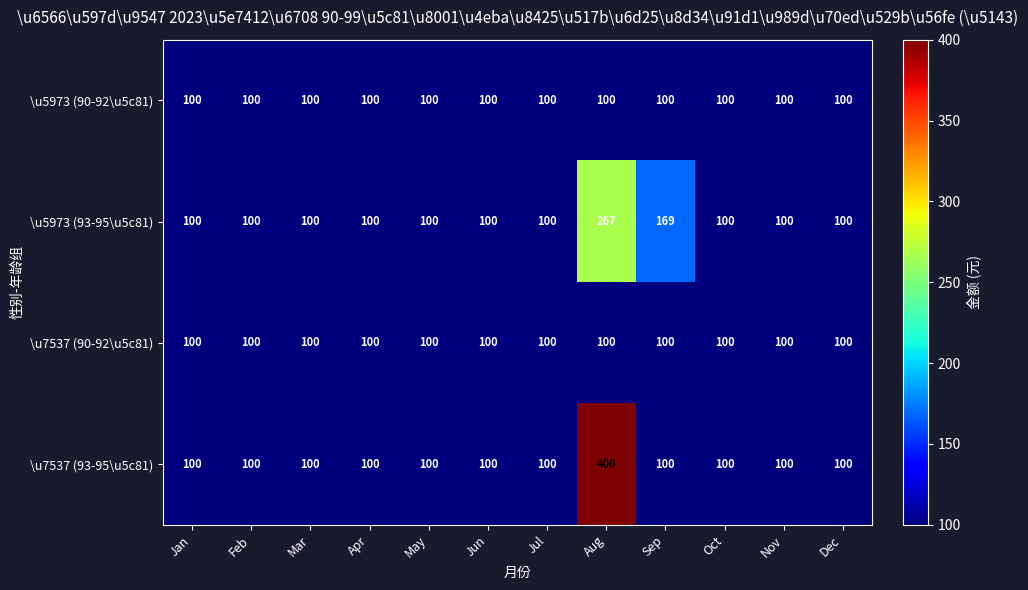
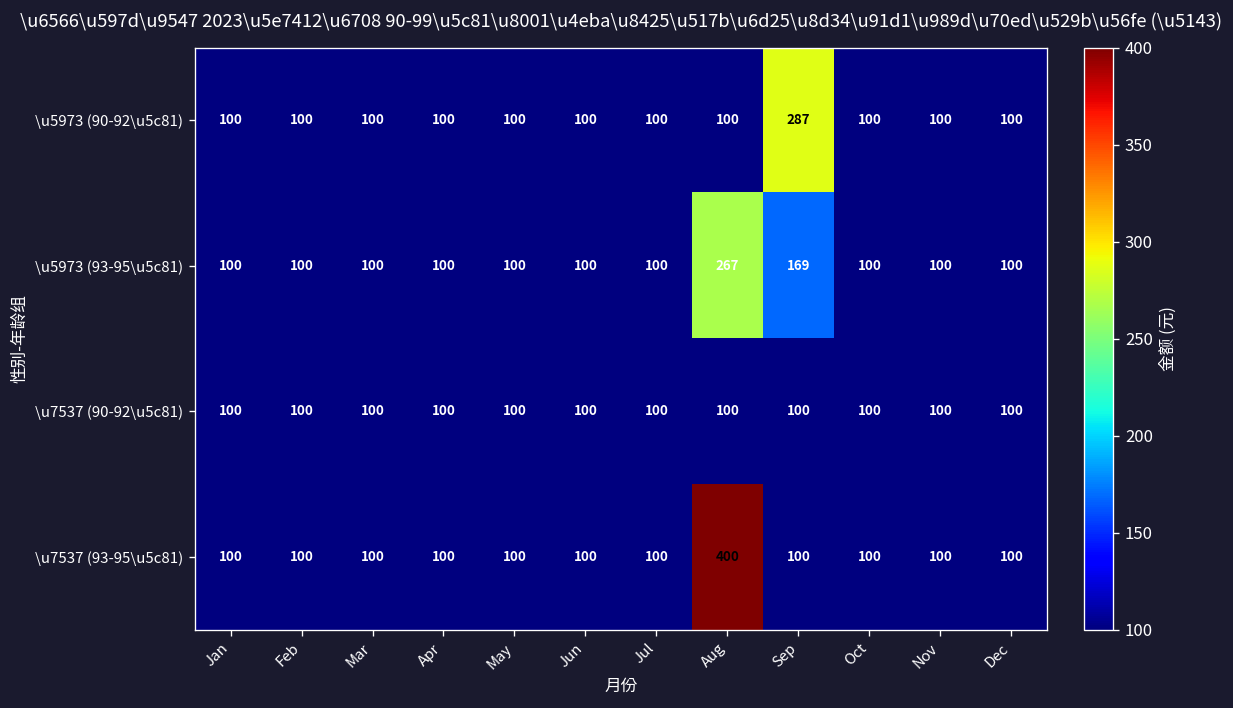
\u5973 (90-92\u5c81), Sep: 100 -> 287
